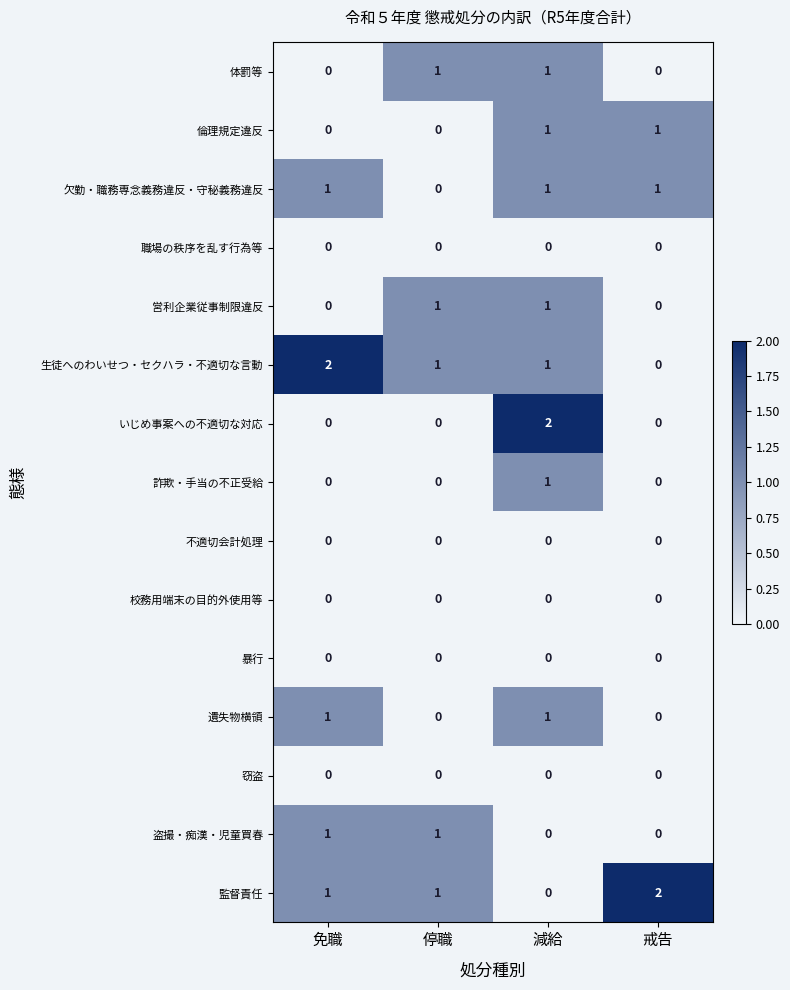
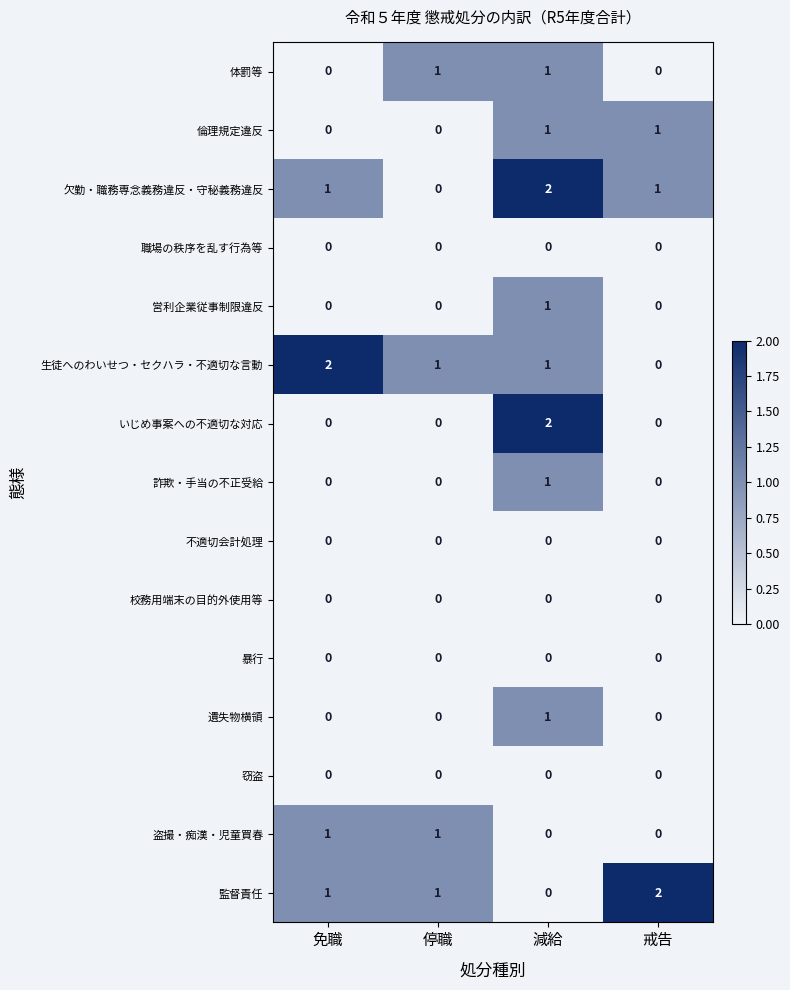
欠勤・職務専念義務違反・守秘義務違反, 減給: 1 -> 2
営利企業従事制限違反, 停職: 1 -> 0
遺失物横領, 免職: 1 -> 0
